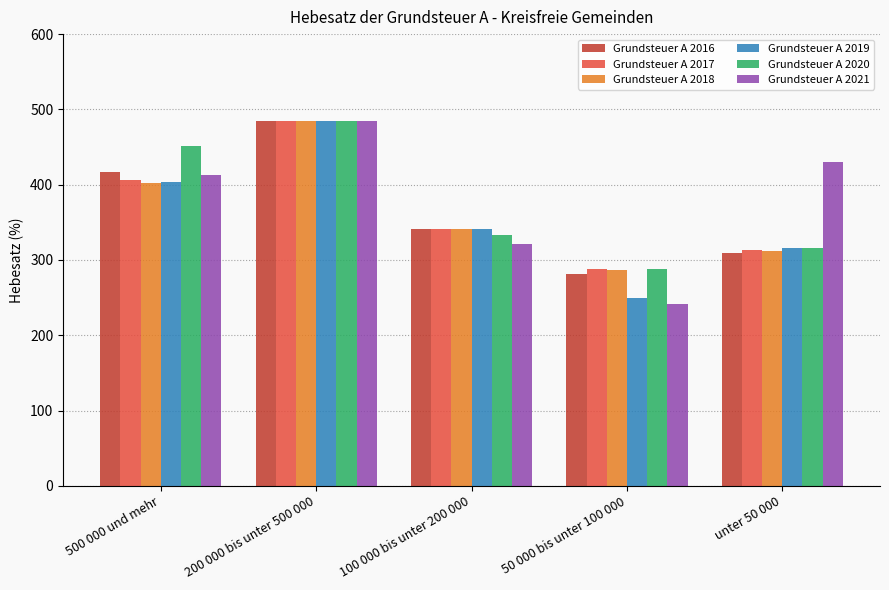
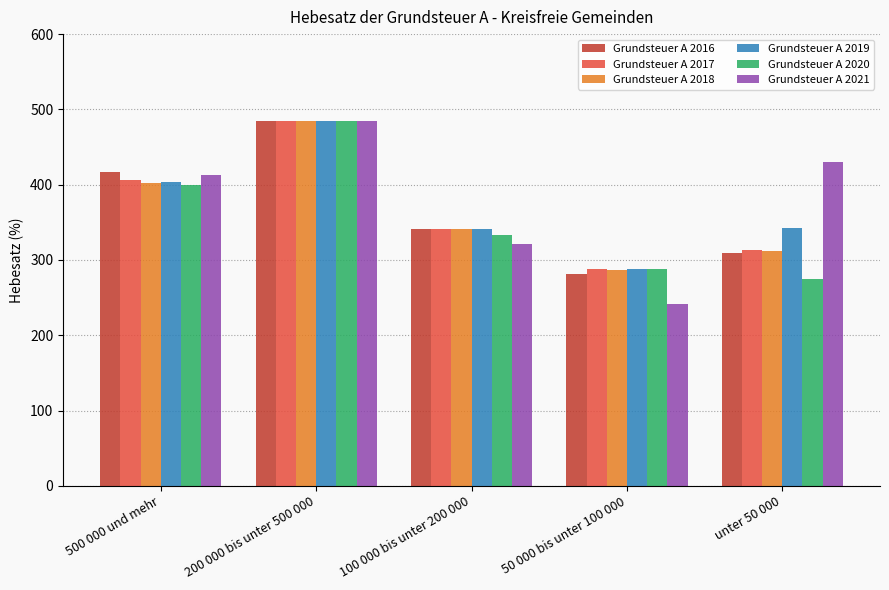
Grundsteuer A 2020, 500 000 und mehr: 450 -> 400
Grundsteuer A 2019, 50 000 bis unter 100 000: 250 -> 290
Grundsteuer A 2019, unter 50 000: 320 -> 340
Grundsteuer A 2020, unter 50 000: 320 -> 280
